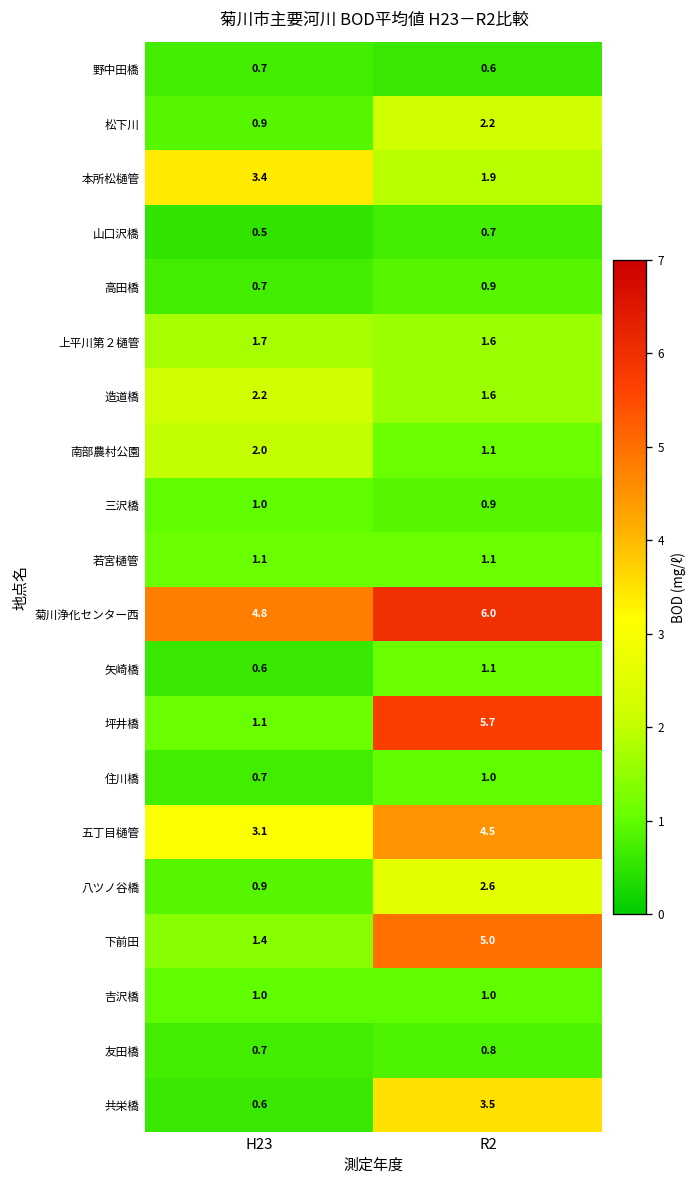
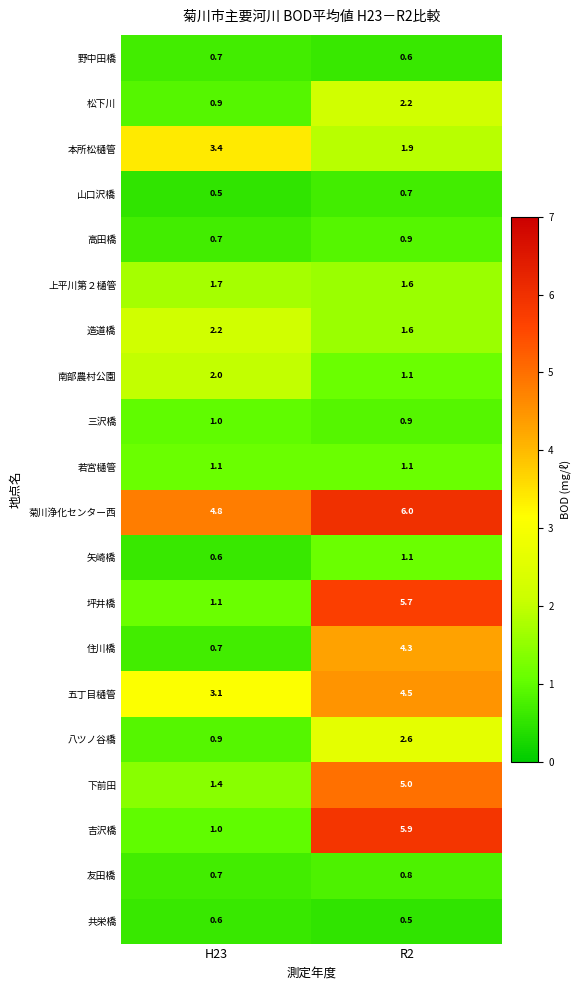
住川橋, R2: 1.0 -> 4.3
吉沢橋, R2: 1.0 -> 5.9
共栄橋, R2: 3.5 -> 0.5
